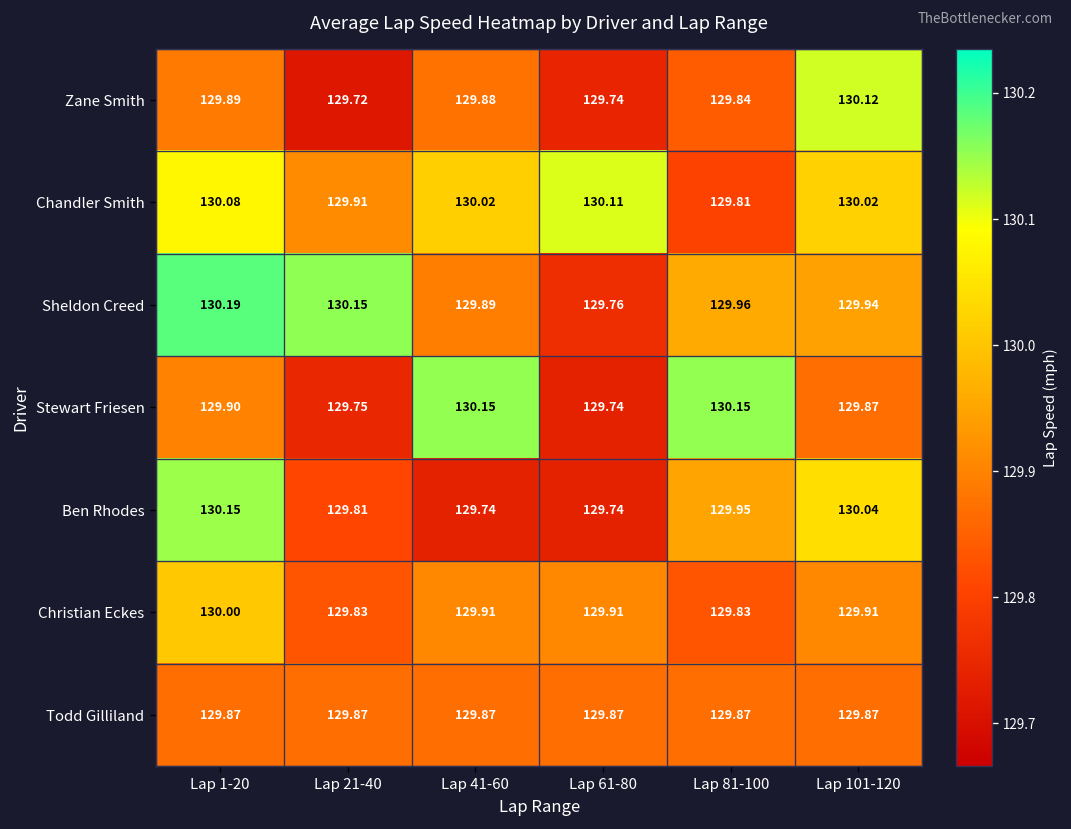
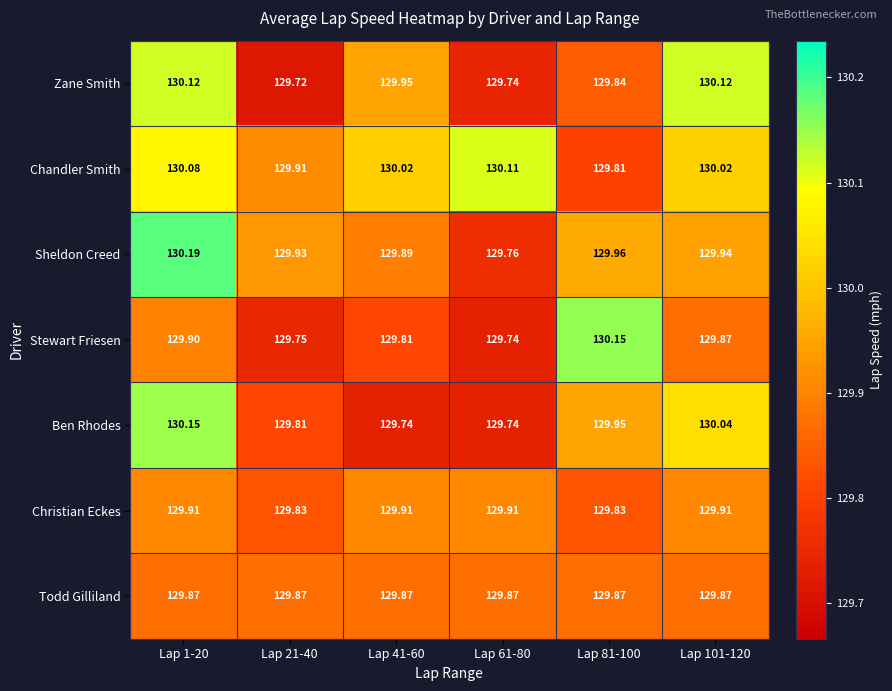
Zane Smith, Lap 1-20: 129.89 -> 130.12
Zane Smith, Lap 41-60: 129.88 -> 129.95
Sheldon Creed, Lap 21-40: 130.15 -> 129.93
Stewart Friesen, Lap 41-60: 130.15 -> 129.81
Christian Eckes, Lap 1-20: 130.00 -> 129.91
